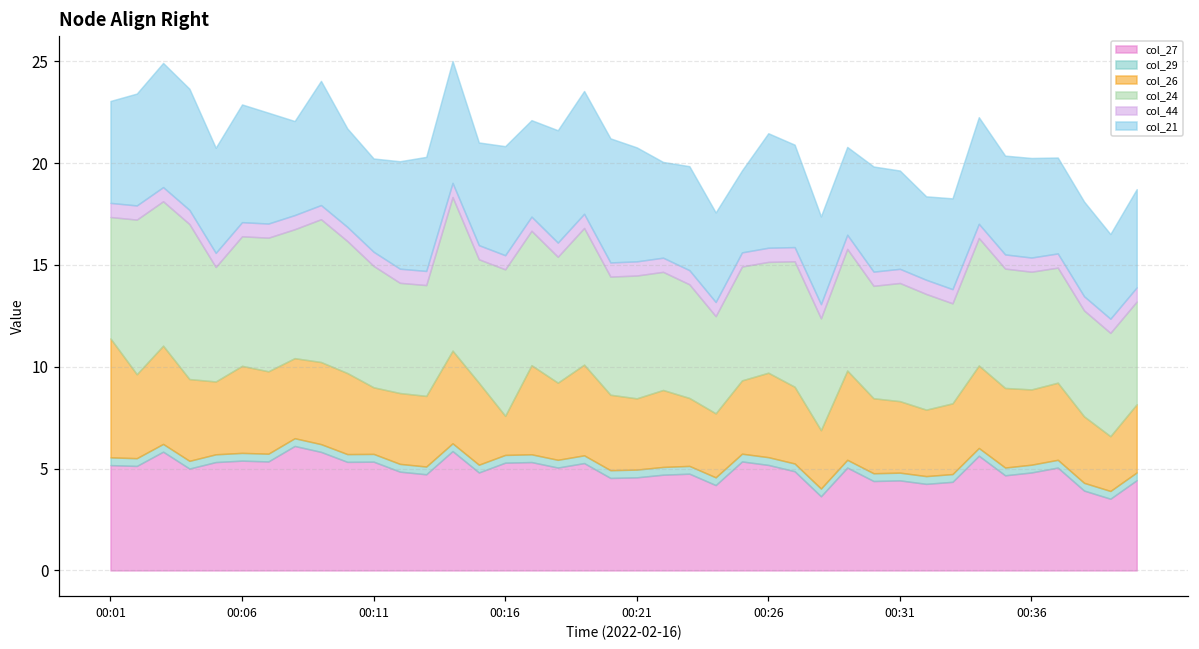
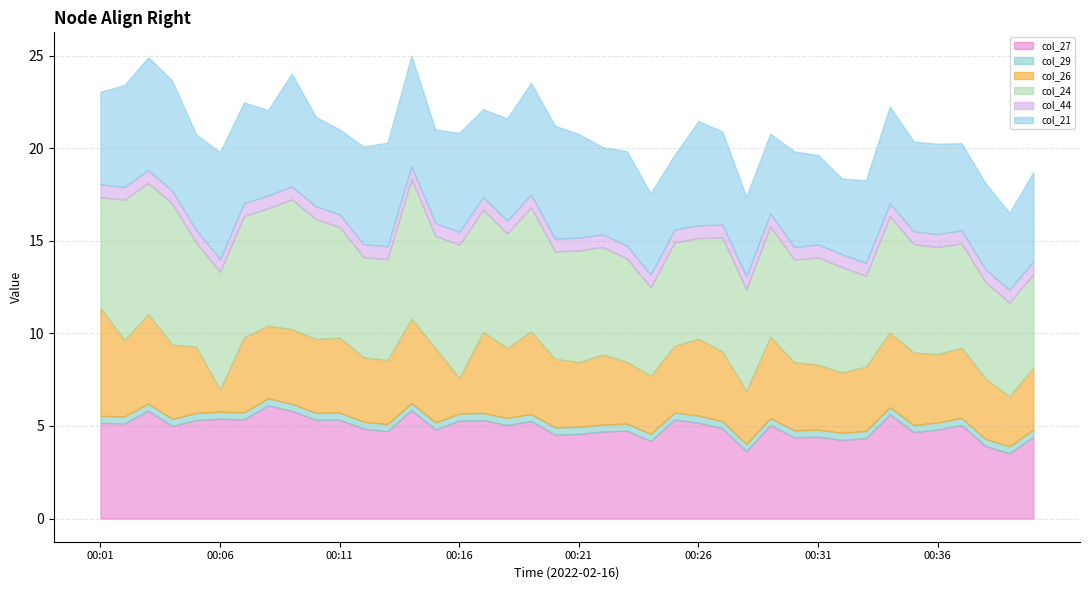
col_26, 00:06: 4.3 -> 1.2
col_26, 00:11: 3.3 -> 4.1
